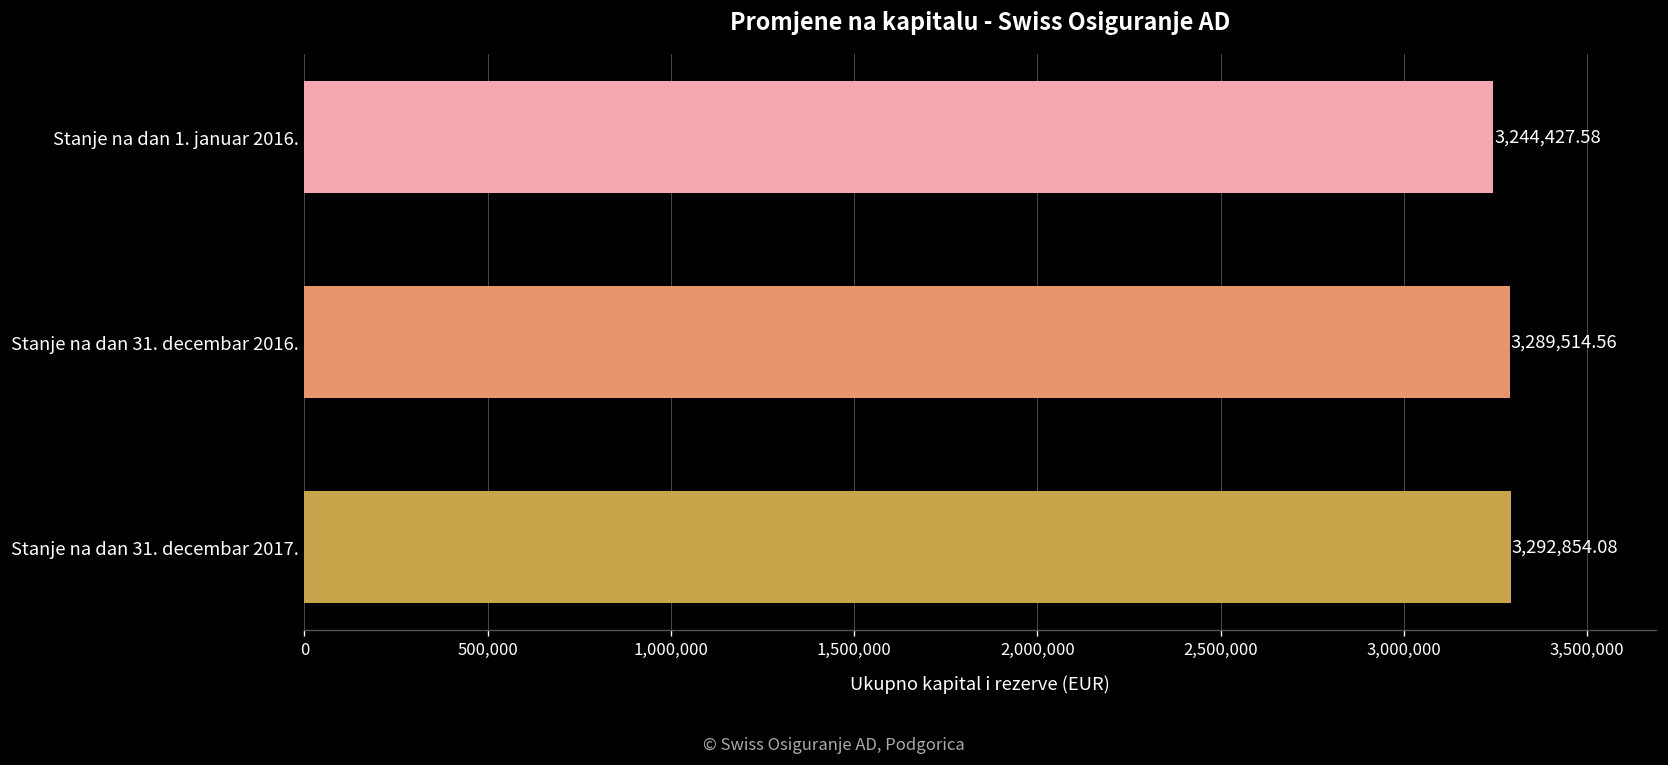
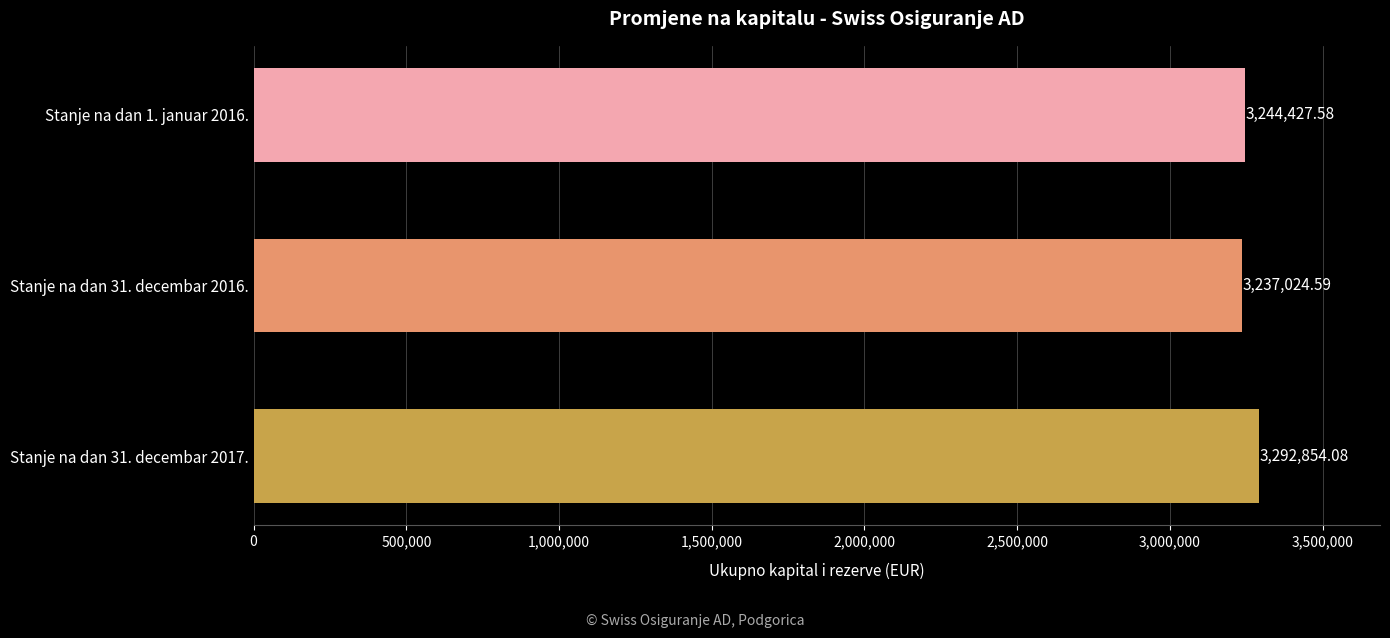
Stanje na dan 31. decembar 2016.: 3,289,514.56 -> 3,237,024.59
